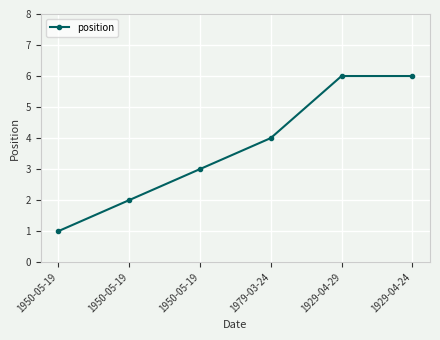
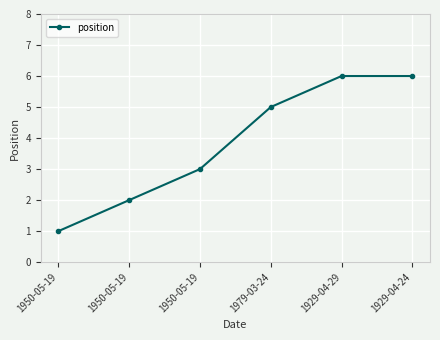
1979-03-24: 4 -> 5
